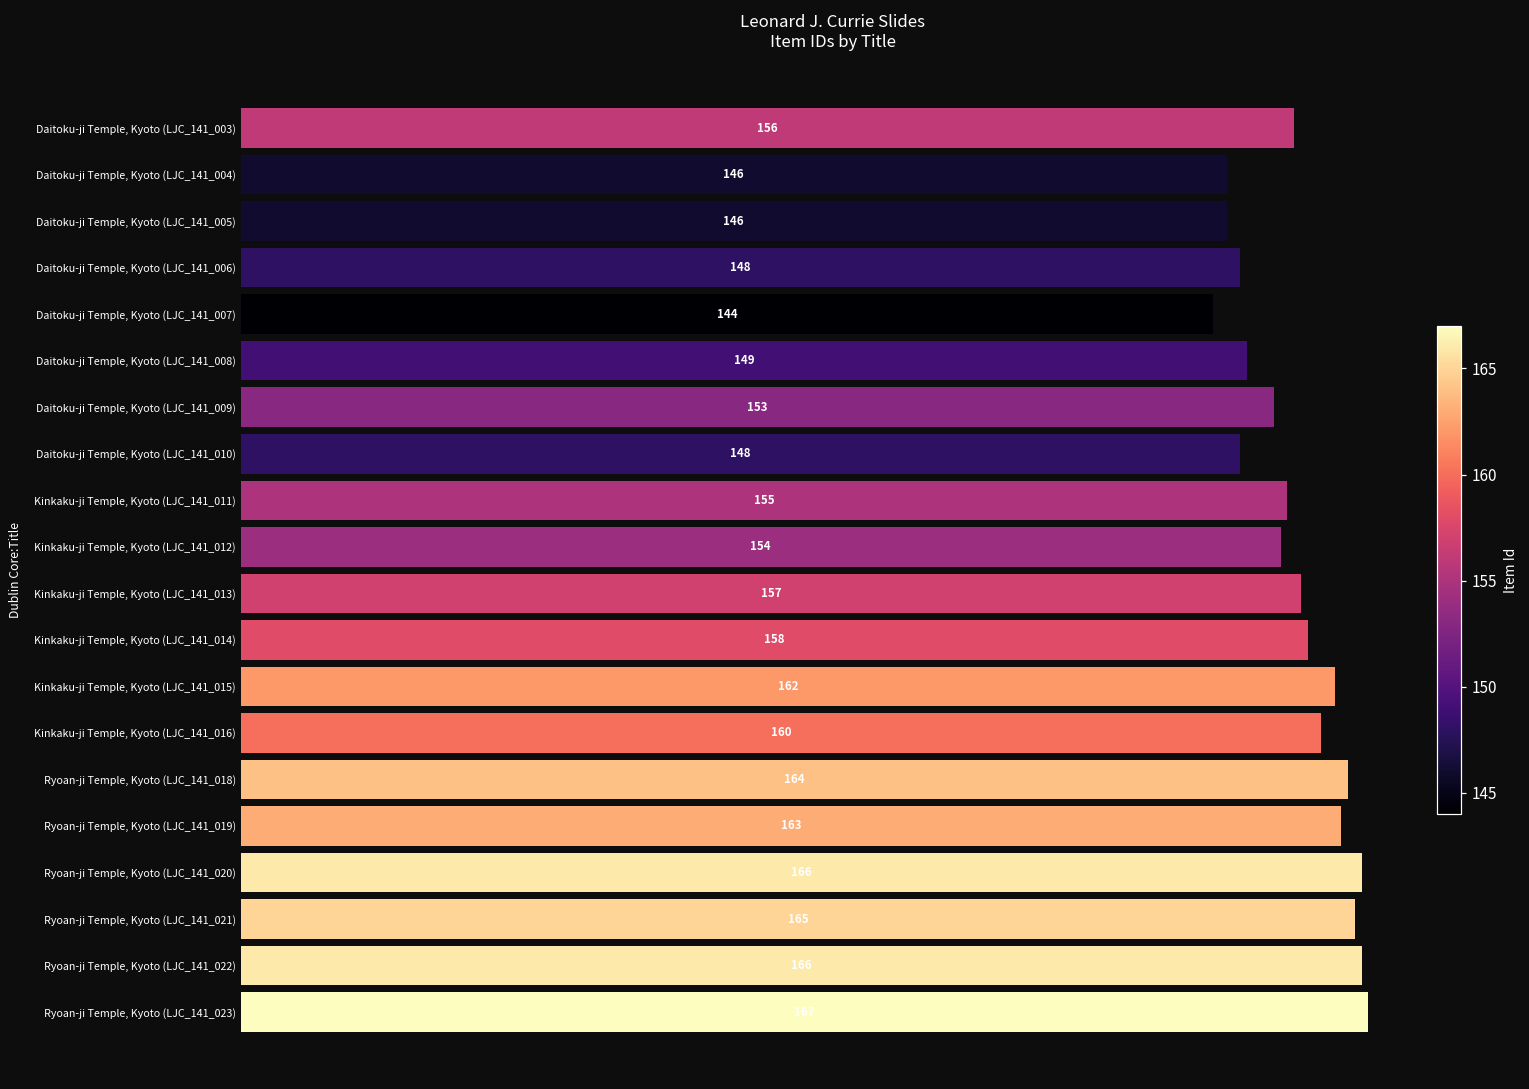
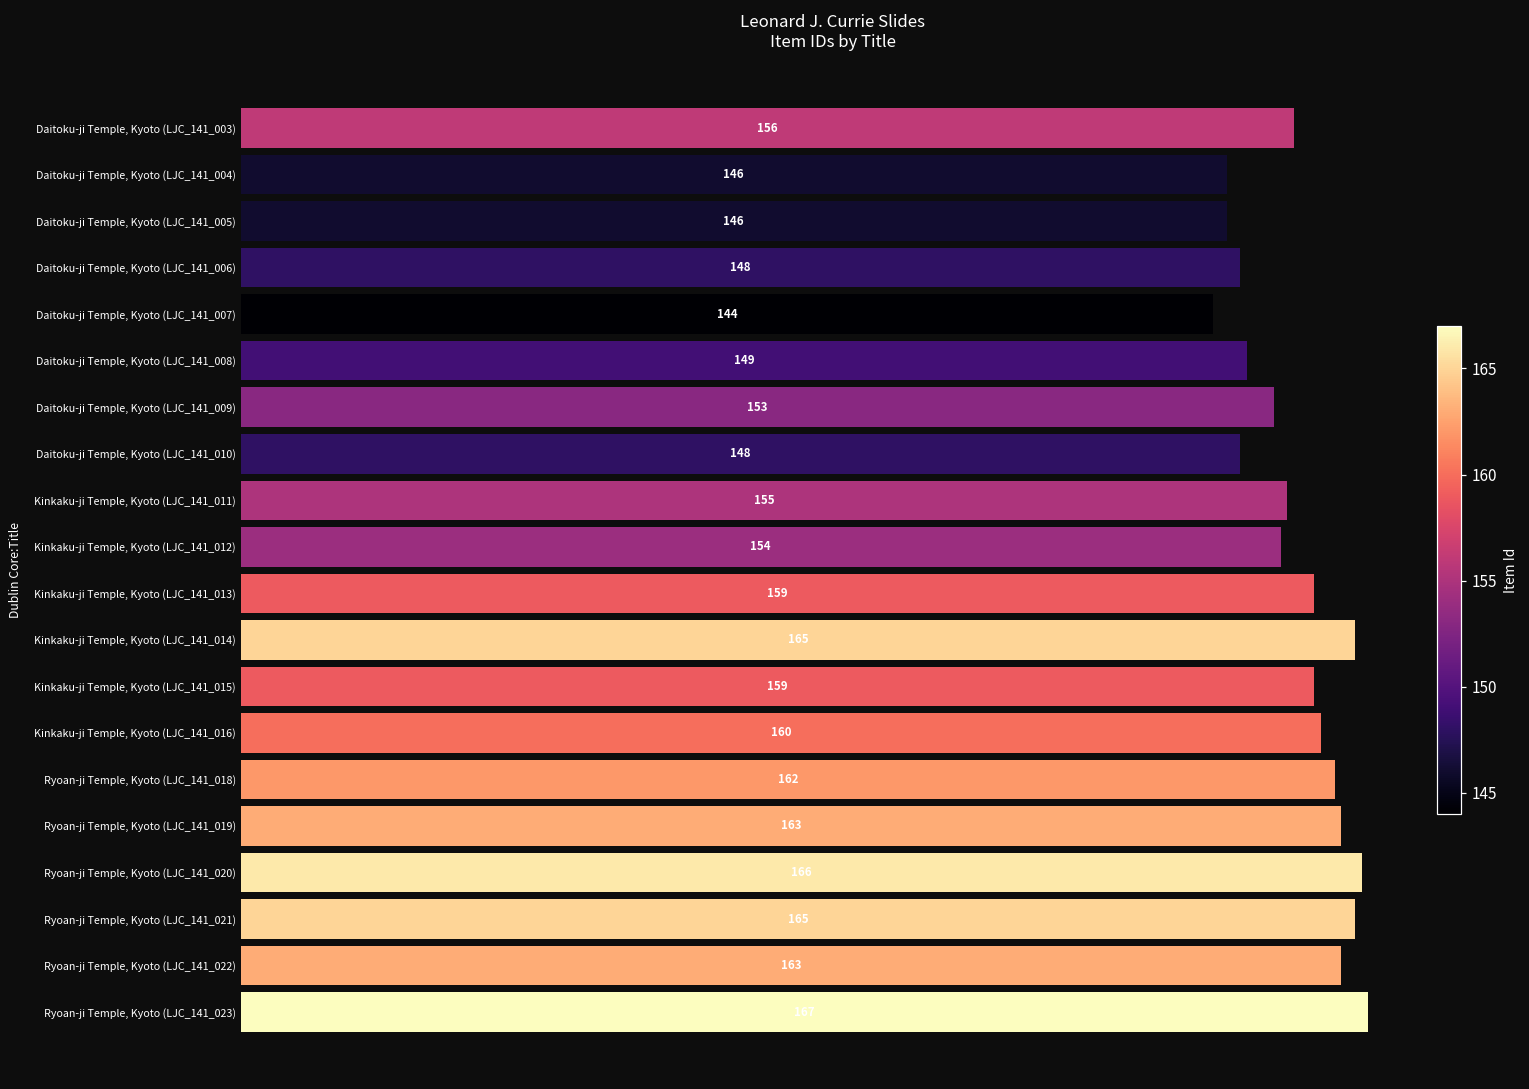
Kinkaku-ji Temple, Kyoto (LJC_141_013): 157 -> 159
Kinkaku-ji Temple, Kyoto (LJC_141_014): 158 -> 165
Kinkaku-ji Temple, Kyoto (LJC_141_015): 162 -> 159
Ryoan-ji Temple, Kyoto (LJC_141_018): 164 -> 162
Ryoan-ji Temple, Kyoto (LJC_141_022): 166 -> 163
